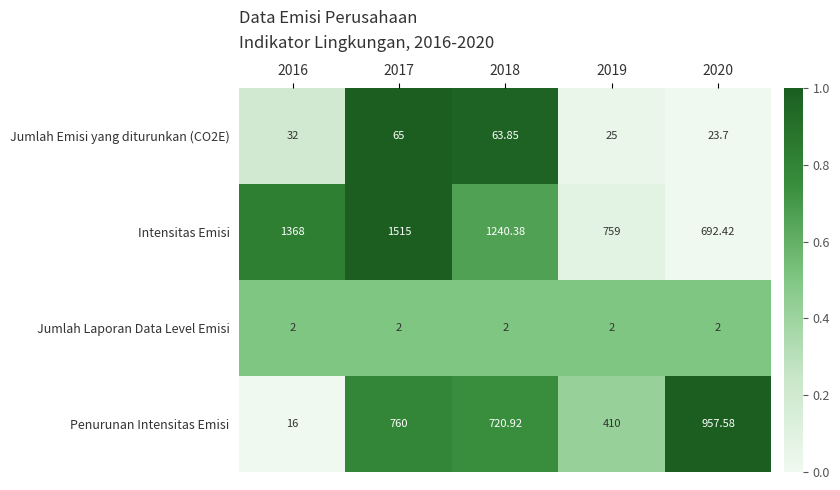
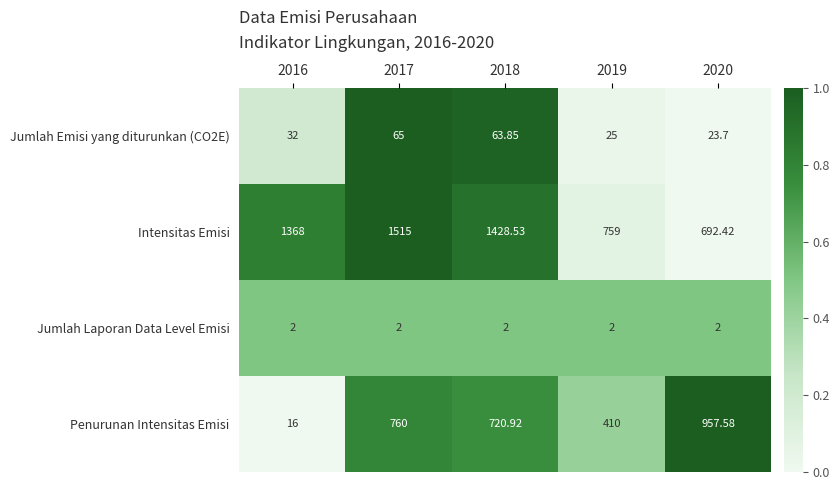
Intensitas Emisi, 2018: 1240.38 -> 1428.53
